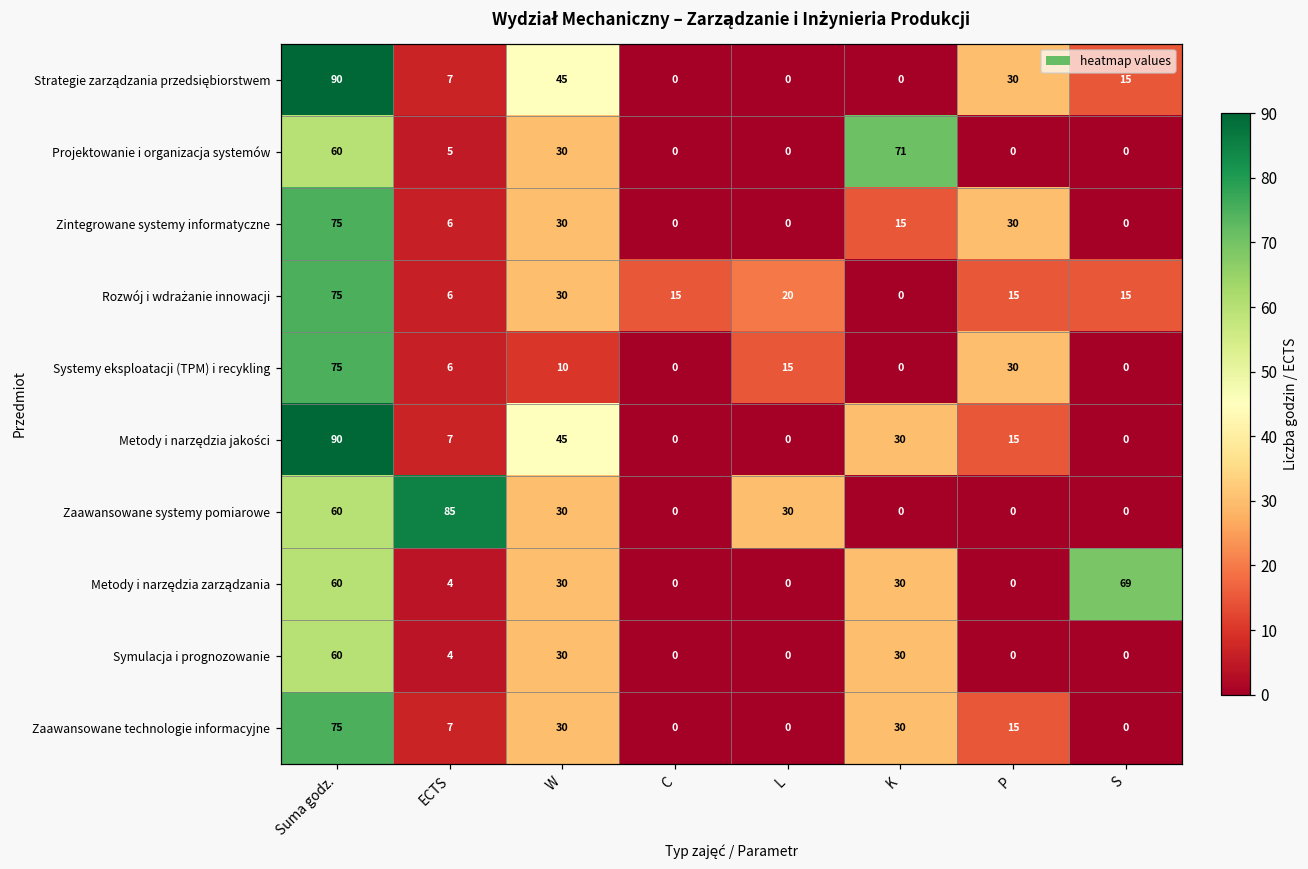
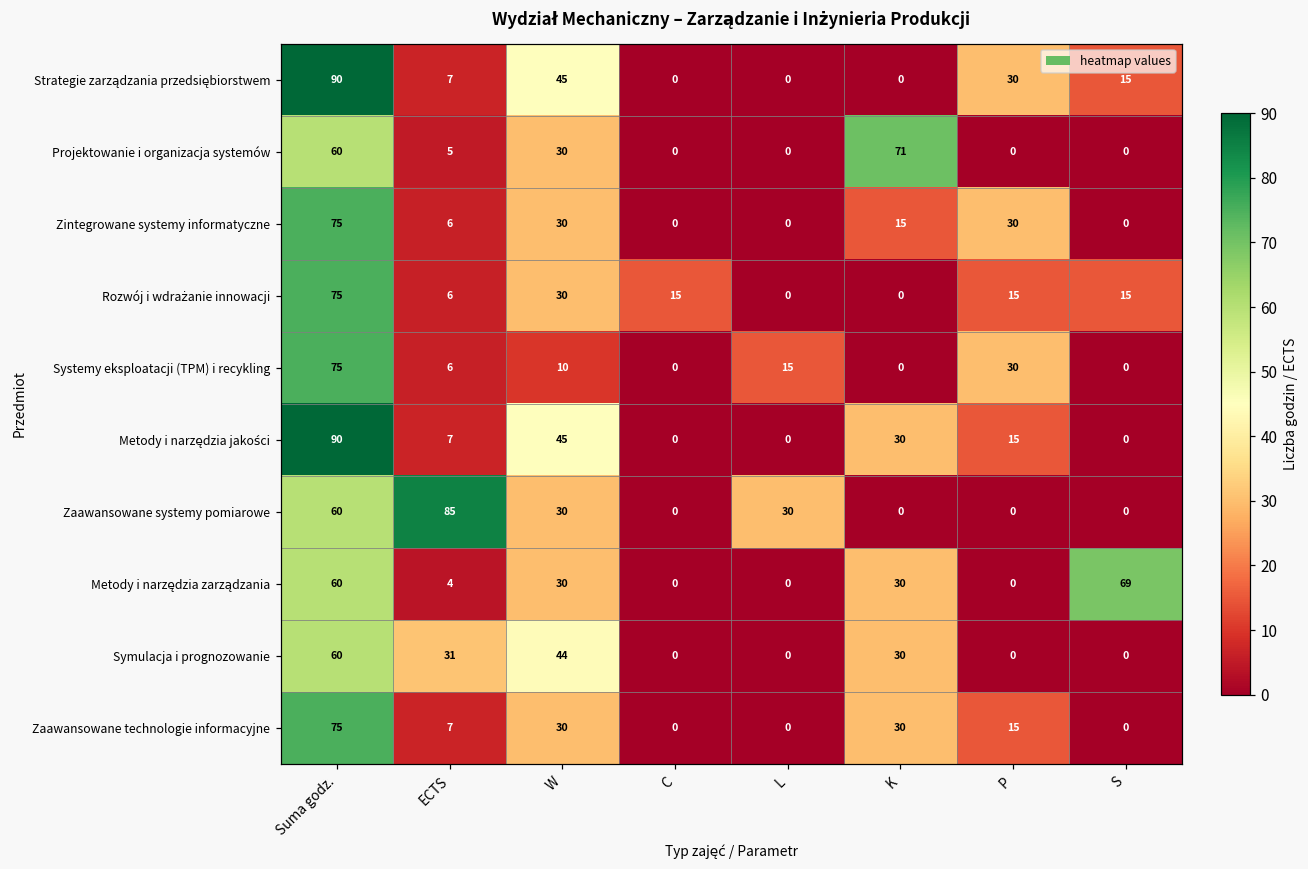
Rozwój i wdrażanie innowacji, L: 20 -> 0
Symulacja i prognozowanie, ECTS: 4 -> 31
Symulacja i prognozowanie, W: 30 -> 44
